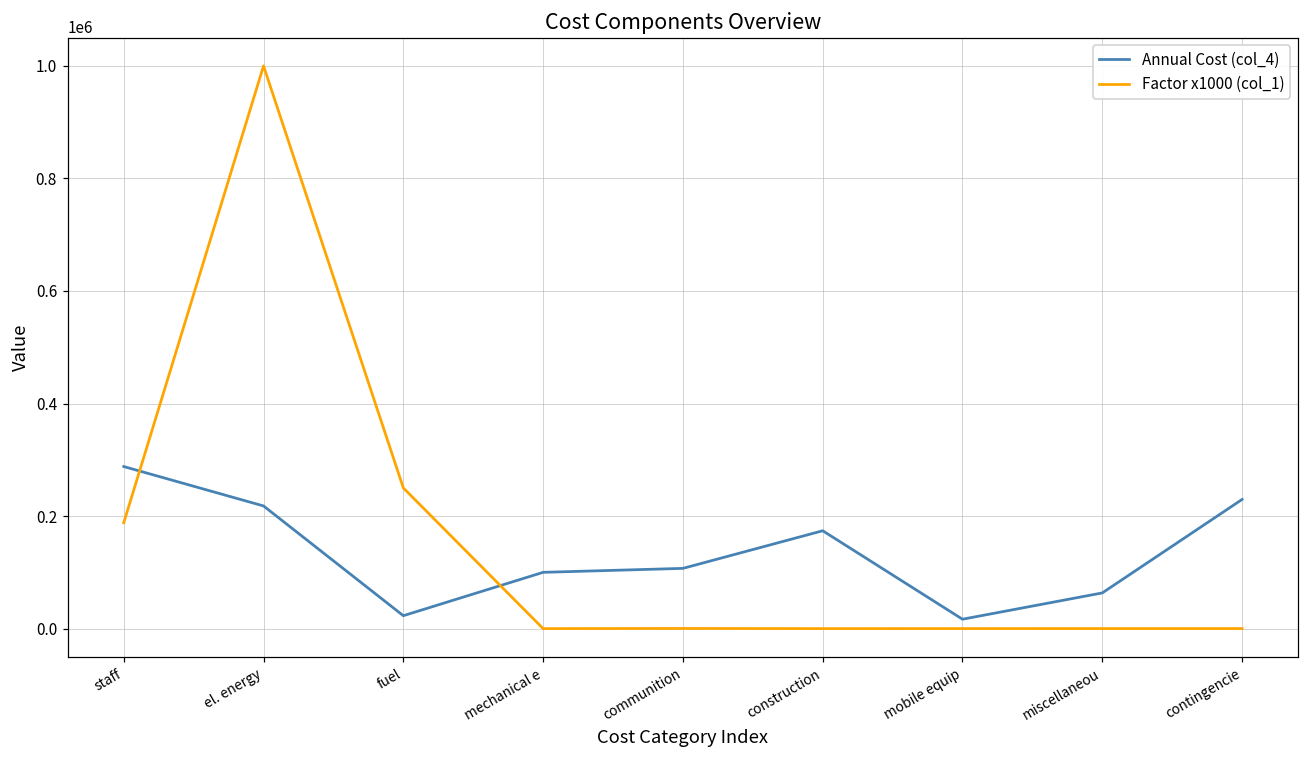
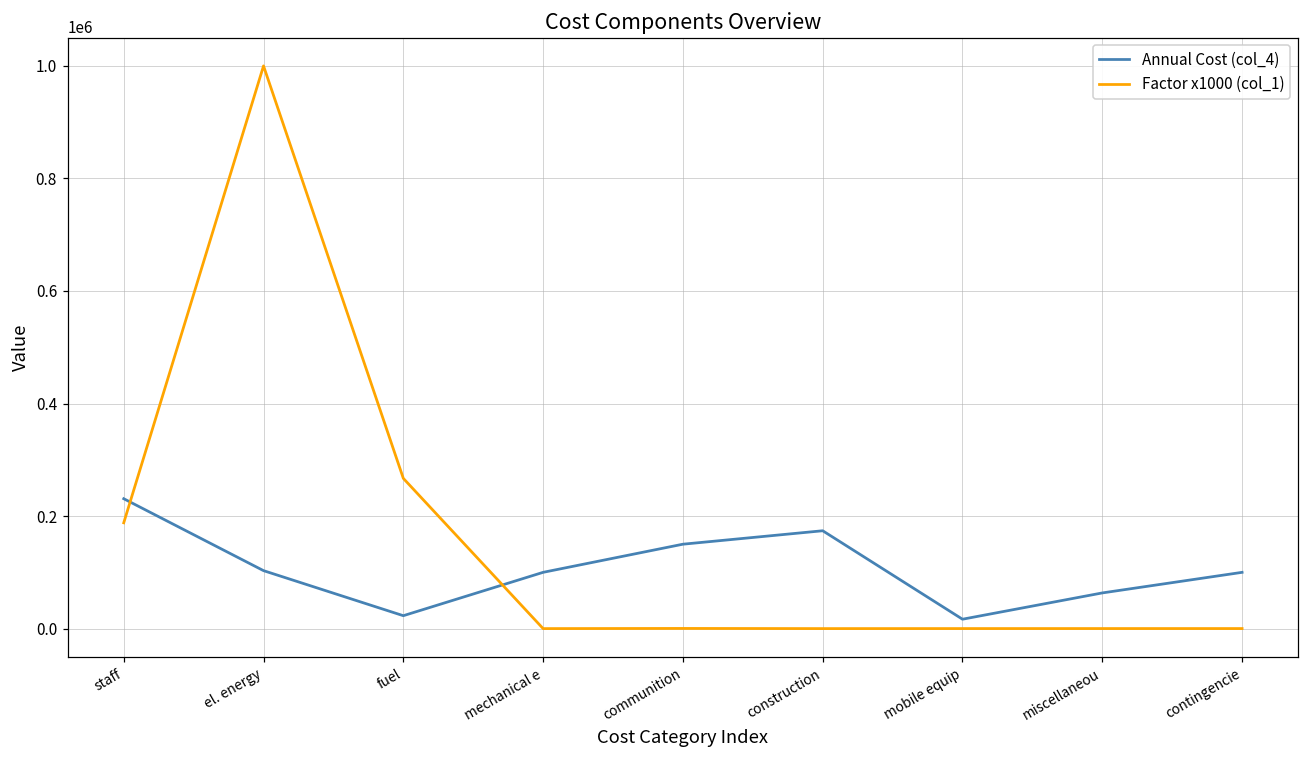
Annual Cost (col_4), staff: 290000 -> 230000
Annual Cost (col_4), el. energy: 220000 -> 100000
Factor x1000 (col_1), fuel: 250000 -> 270000
Annual Cost (col_4), communition: 110000 -> 150000
Annual Cost (col_4), contingencie: 230000 -> 100000
